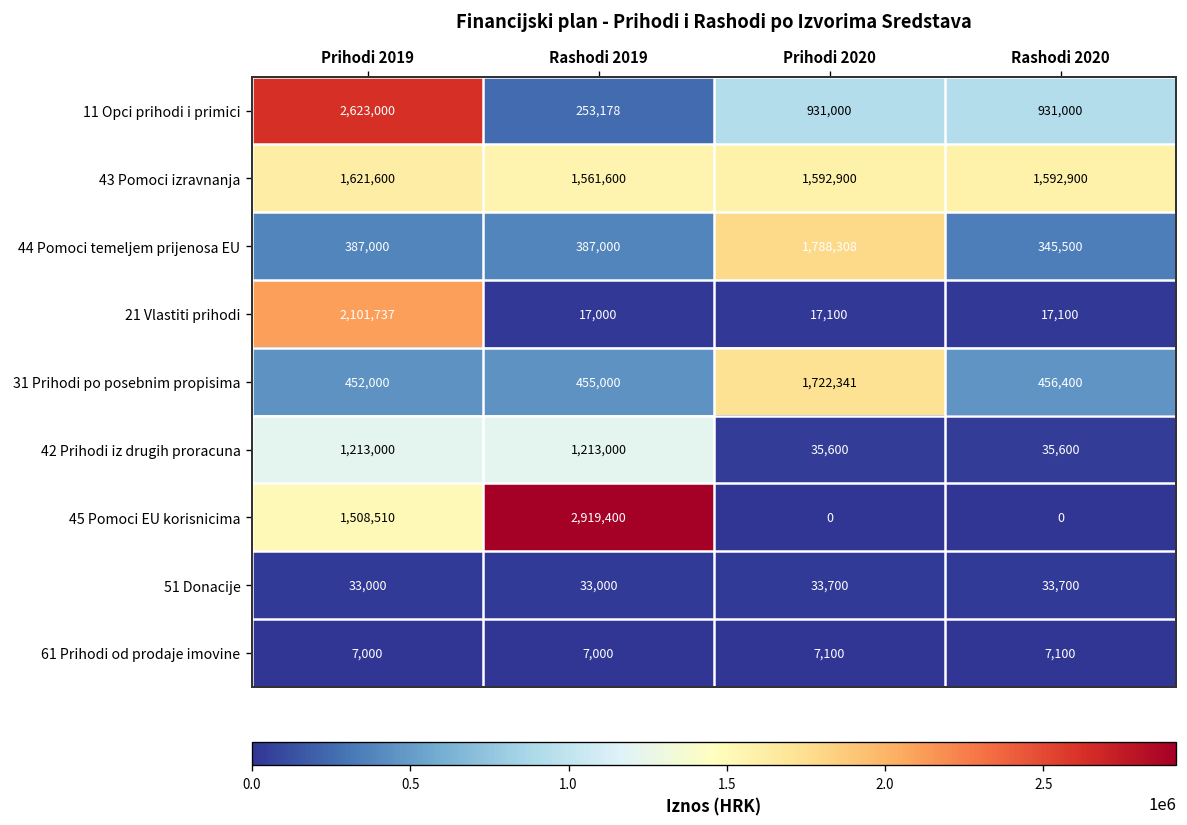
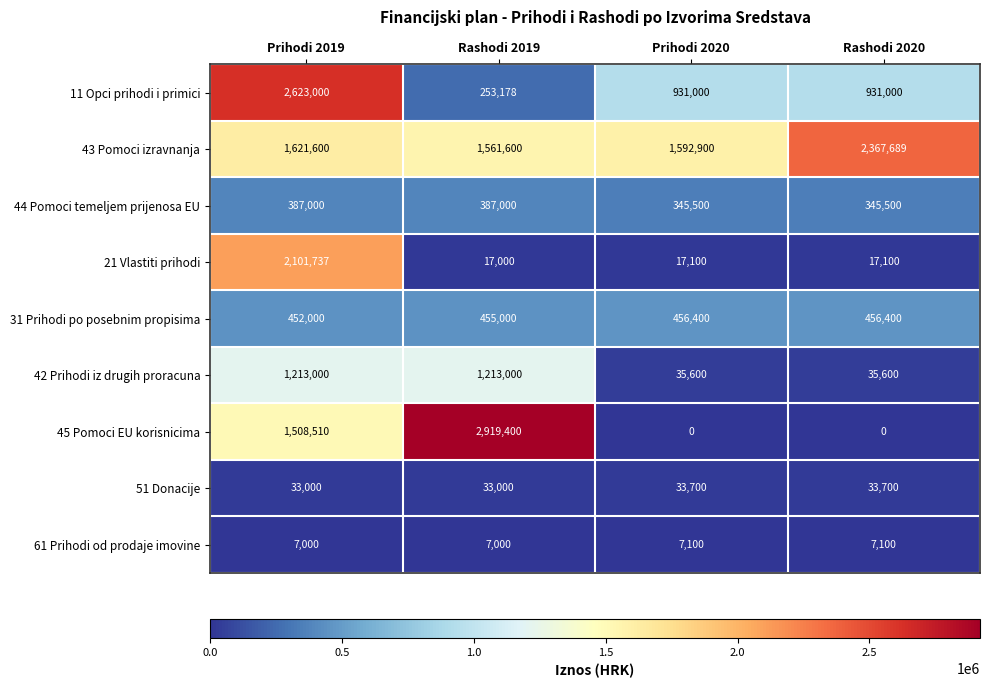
43 Pomoci izravnanja, Rashodi 2020: 1,592,900 -> 2,367,689
44 Pomoci temeljem prijenosa EU, Prihodi 2020: 1,788,308 -> 345,500
31 Prihodi po posebnim propisima, Prihodi 2020: 1,722,341 -> 456,400
